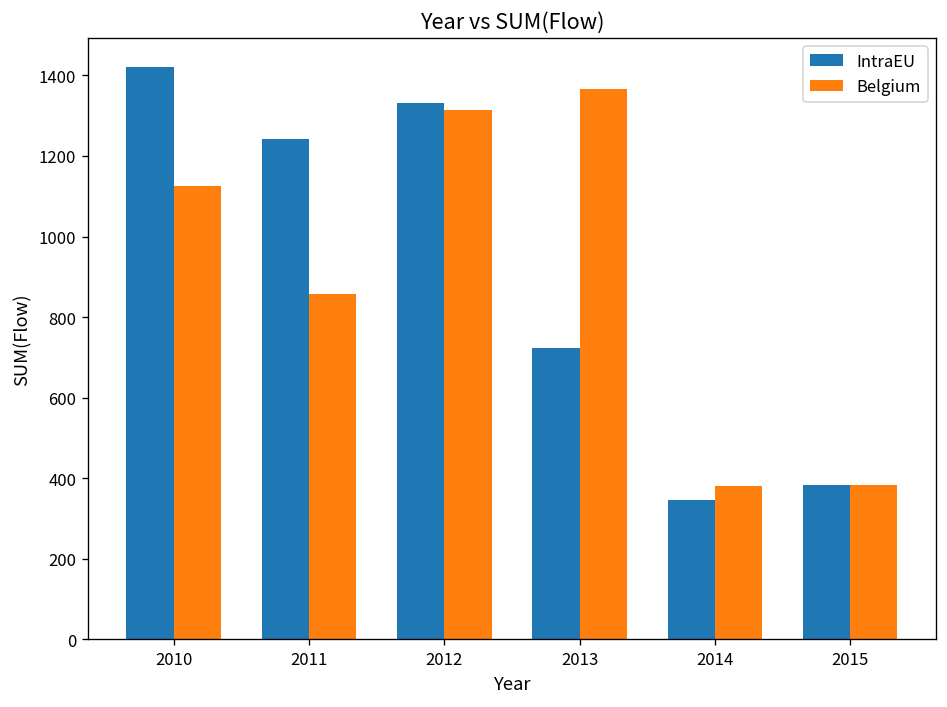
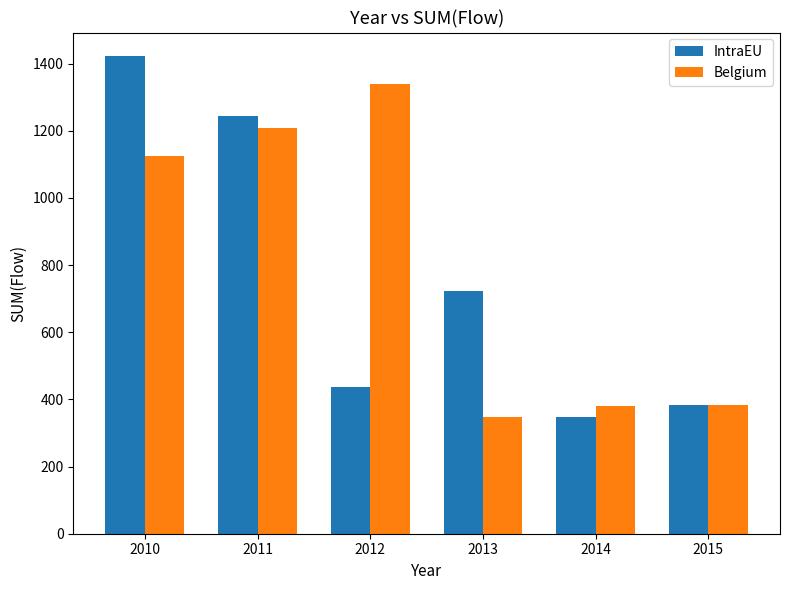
Belgium, 2011: 860 -> 1210
IntraEU, 2012: 1330 -> 440
Belgium, 2012: 1310 -> 1340
Belgium, 2013: 1370 -> 350
